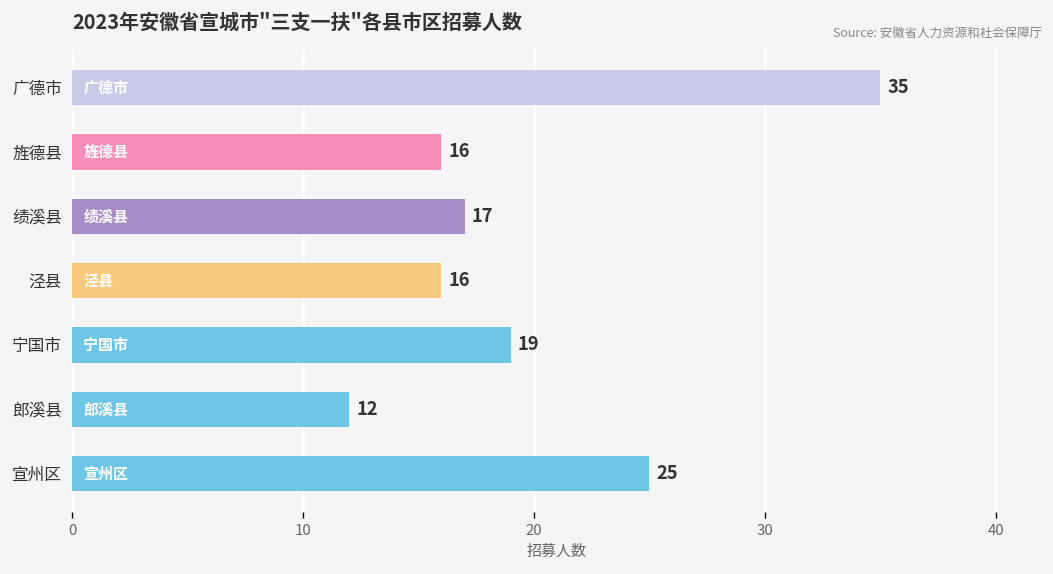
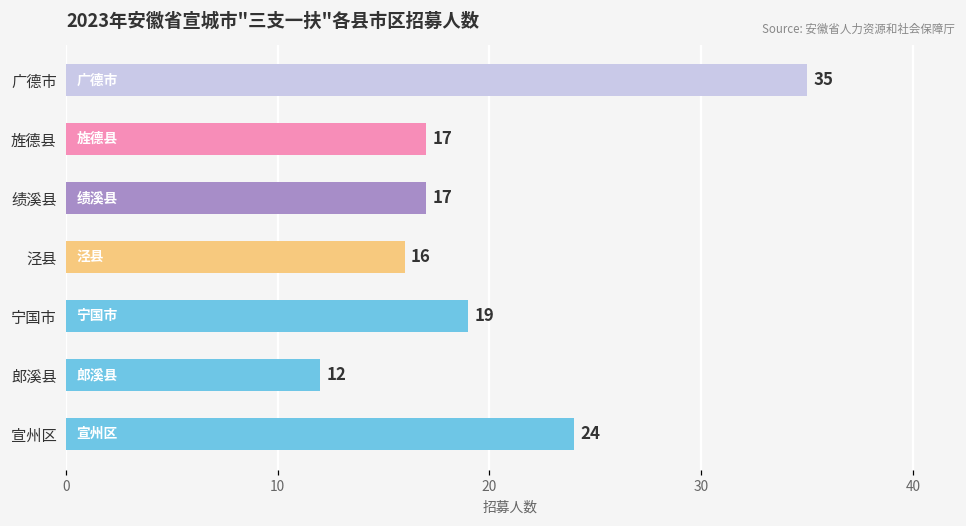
旌德县: 16 -> 17
宣州区: 25 -> 24
